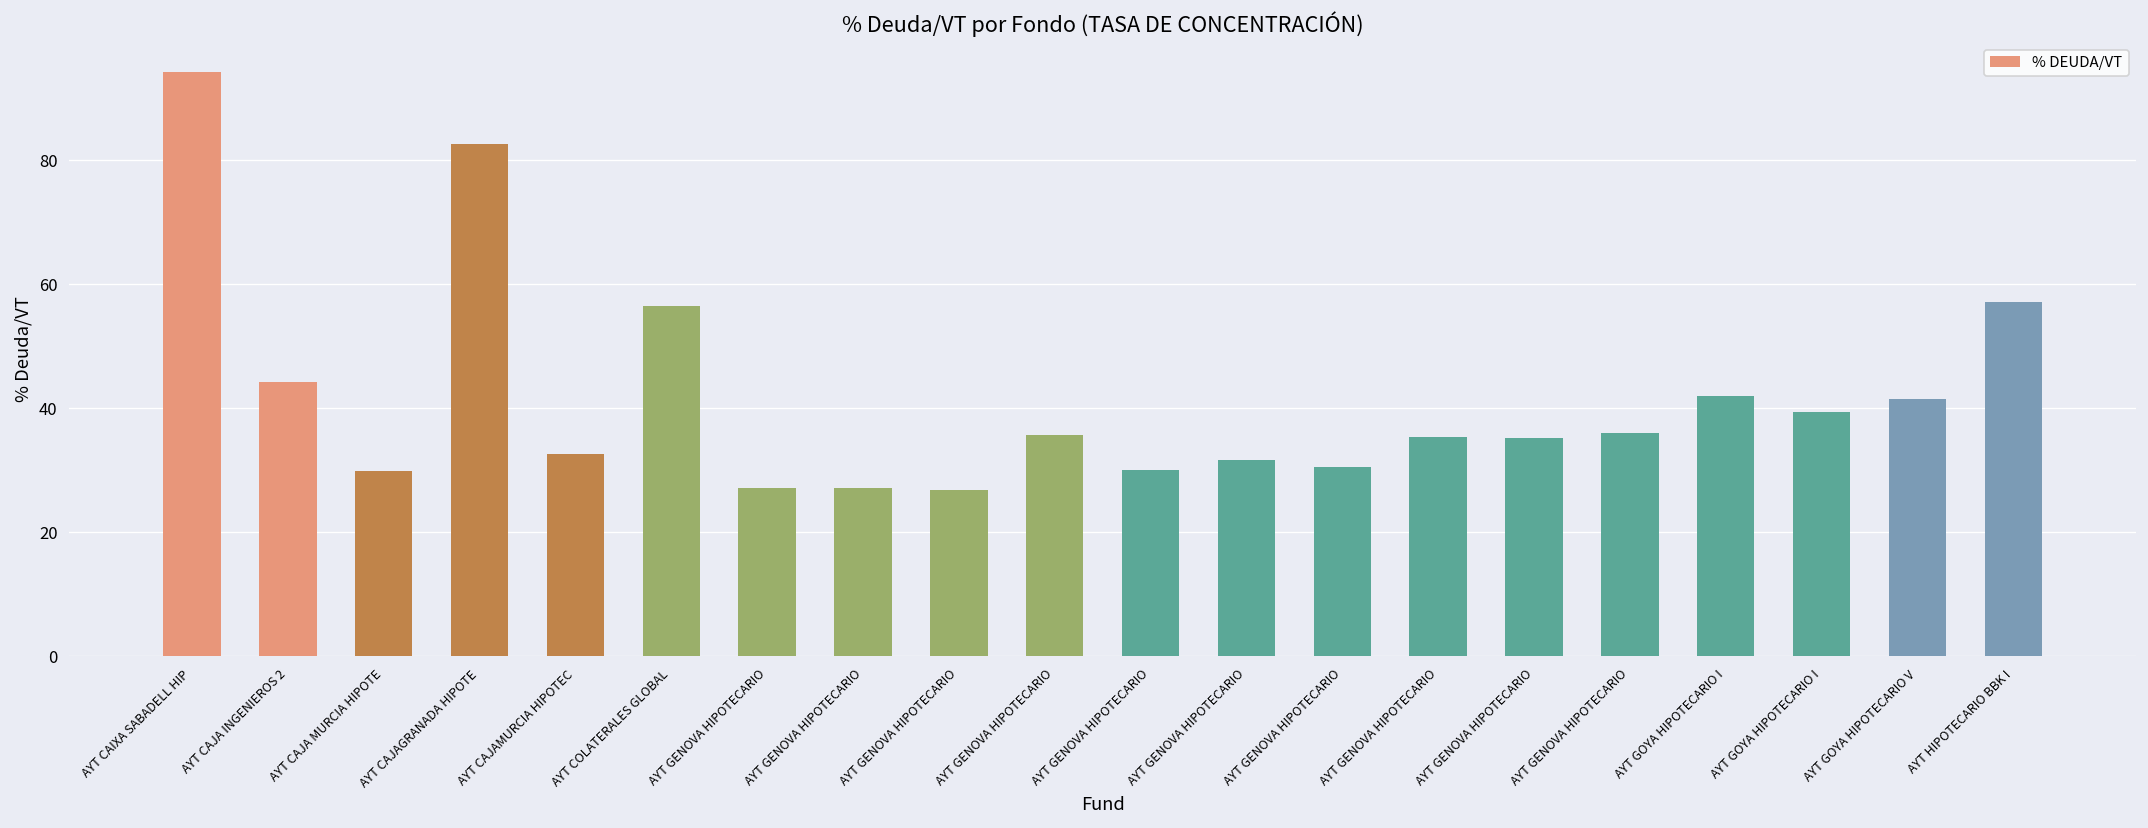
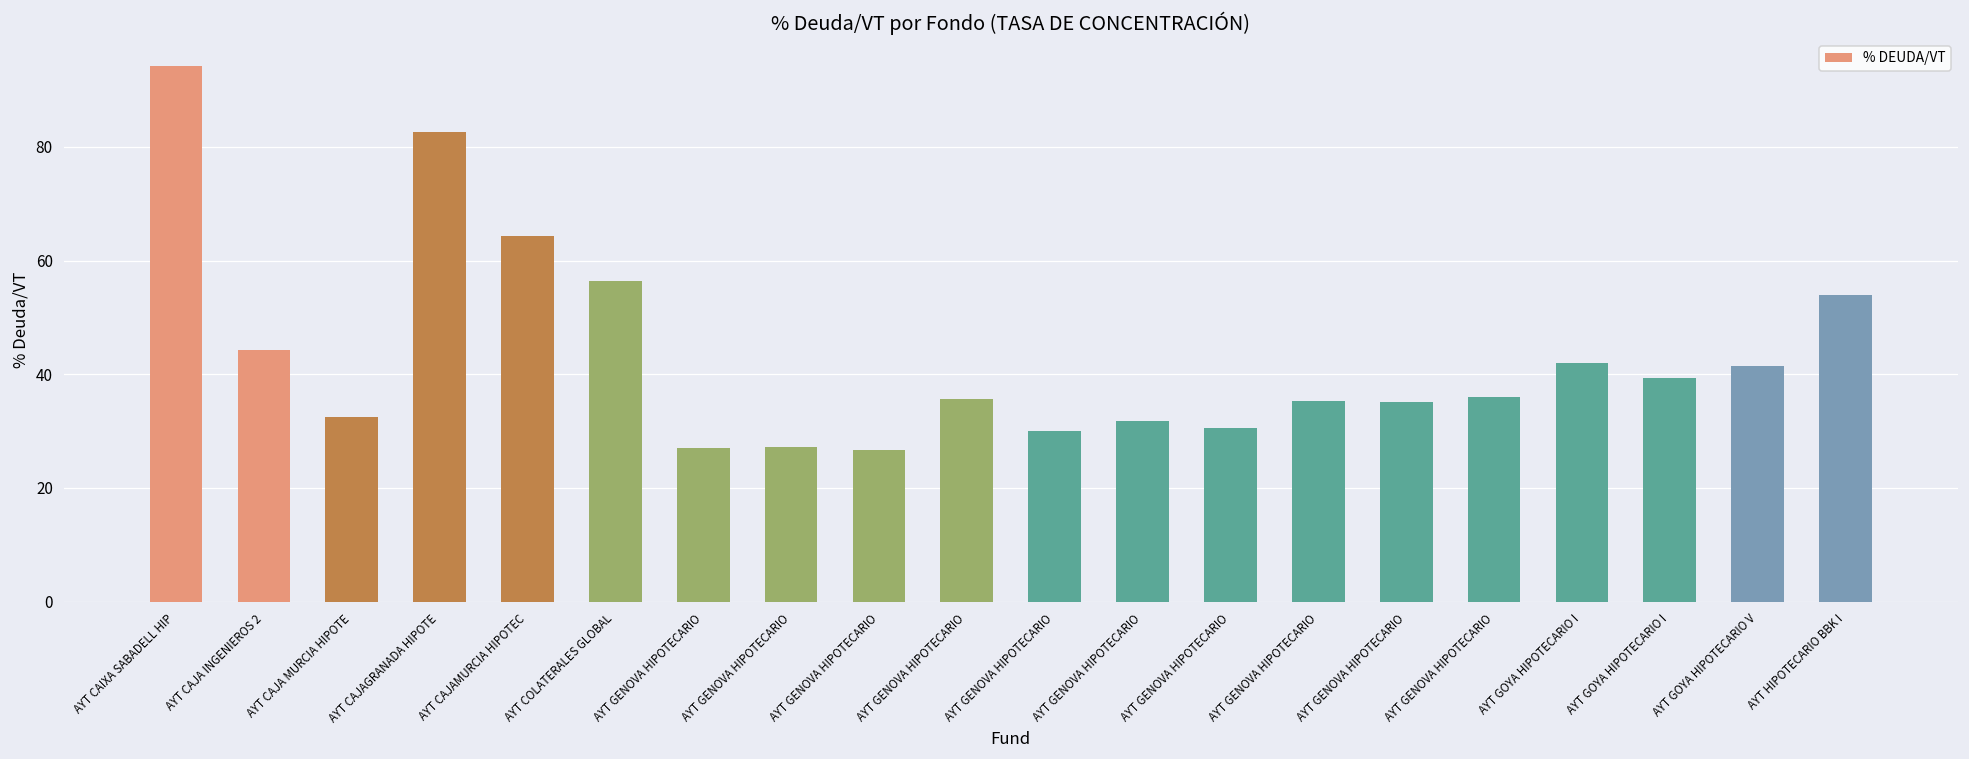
AYT CAJA MURCIA HIPOTE: 30 -> 32
AYT CAJAMURCIA HIPOTEC: 33 -> 64
AYT HIPOTECARIO BBK I: 57 -> 54
